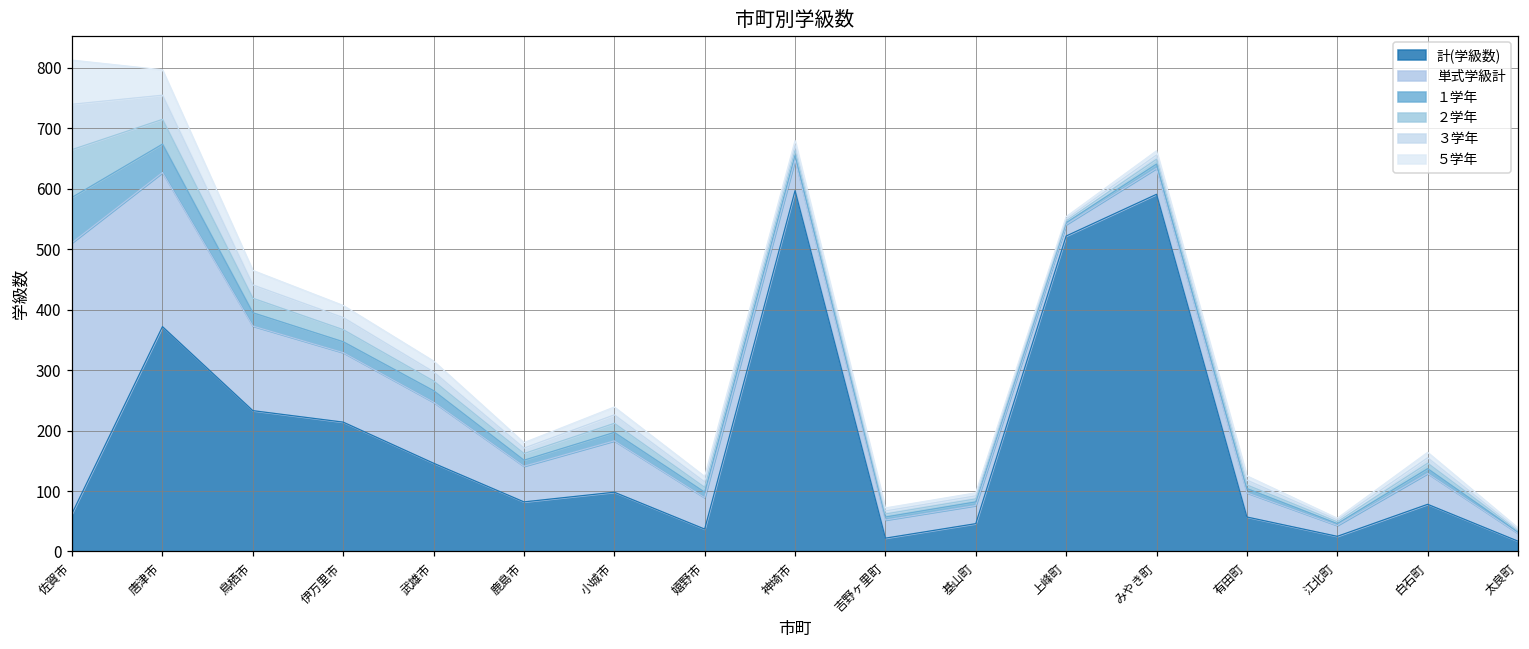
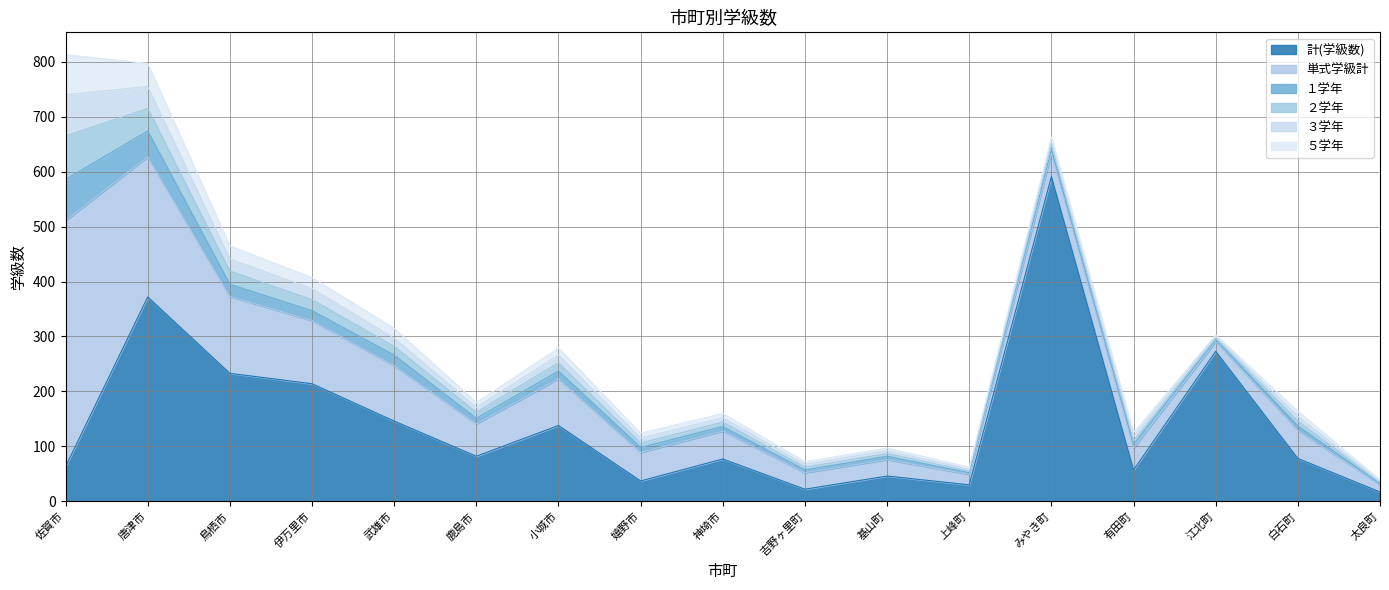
計(学級数), 小城市: 100 -> 140
計(学級数), 神埼市: 600 -> 80
計(学級数), 上峰町: 520 -> 30
計(学級数), 江北町: 30 -> 270
